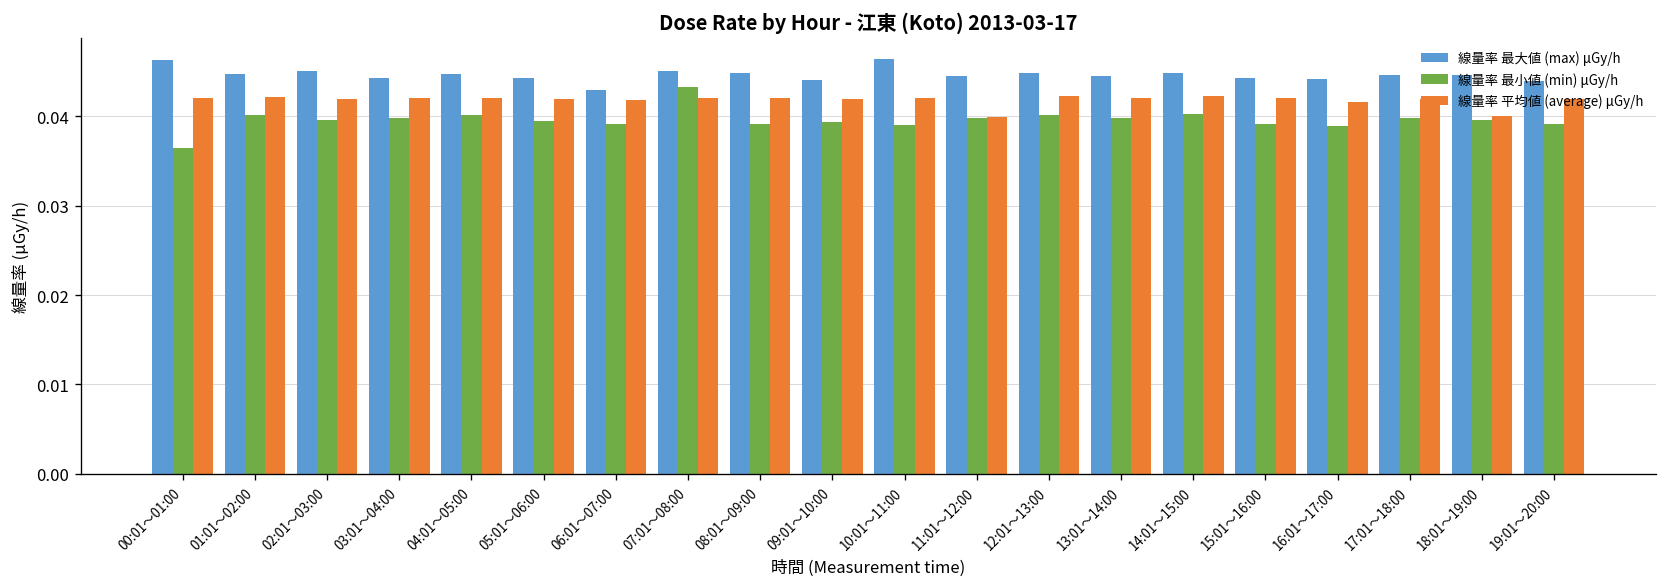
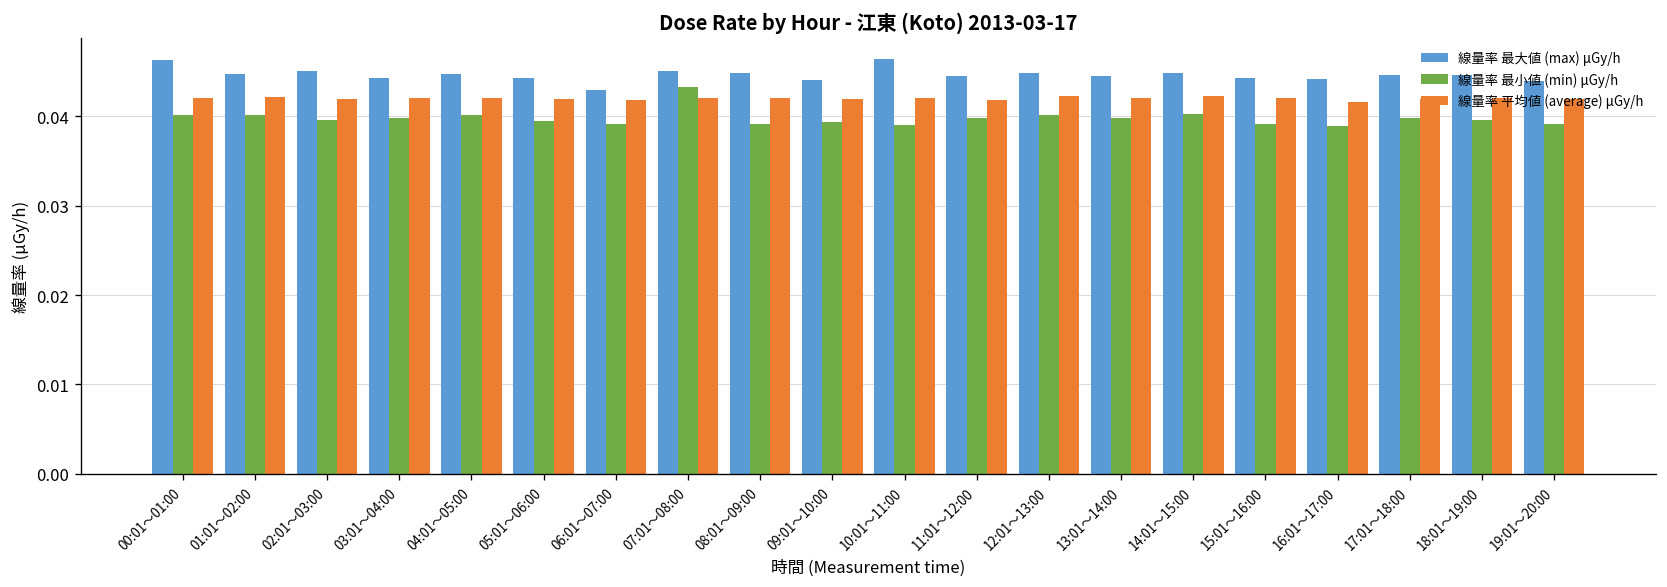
線量率 最小値 (min) μGy/h, 00:01～01:00: 0.037 -> 0.040
線量率 平均値 (average) μGy/h, 11:01～12:00: 0.040 -> 0.042
線量率 平均値 (average) μGy/h, 18:01～19:00: 0.040 -> 0.042
